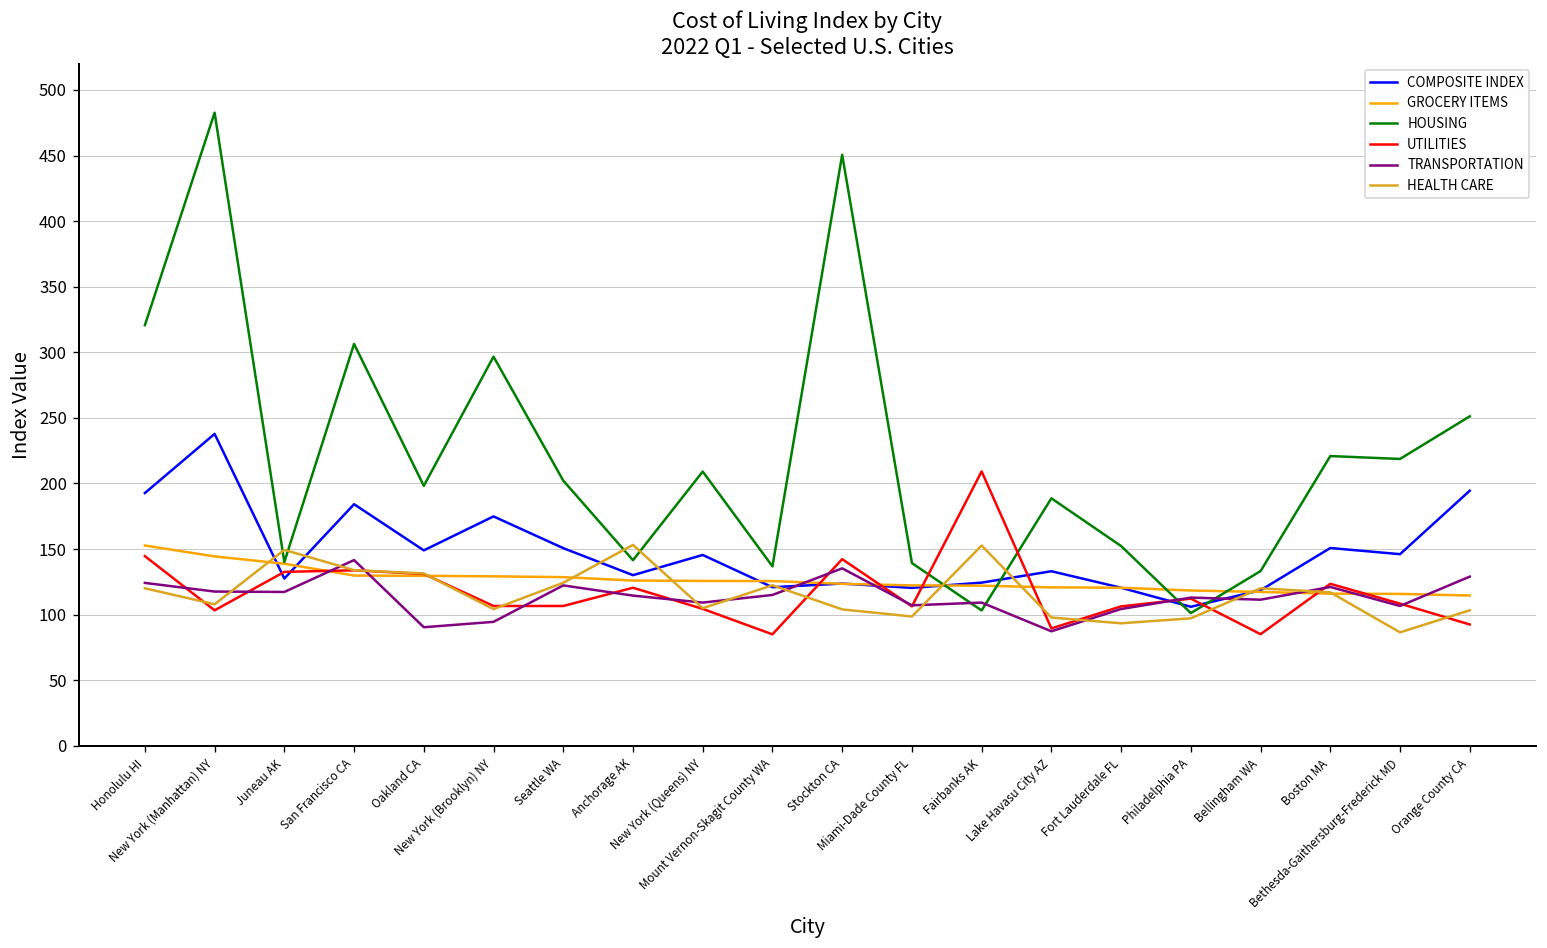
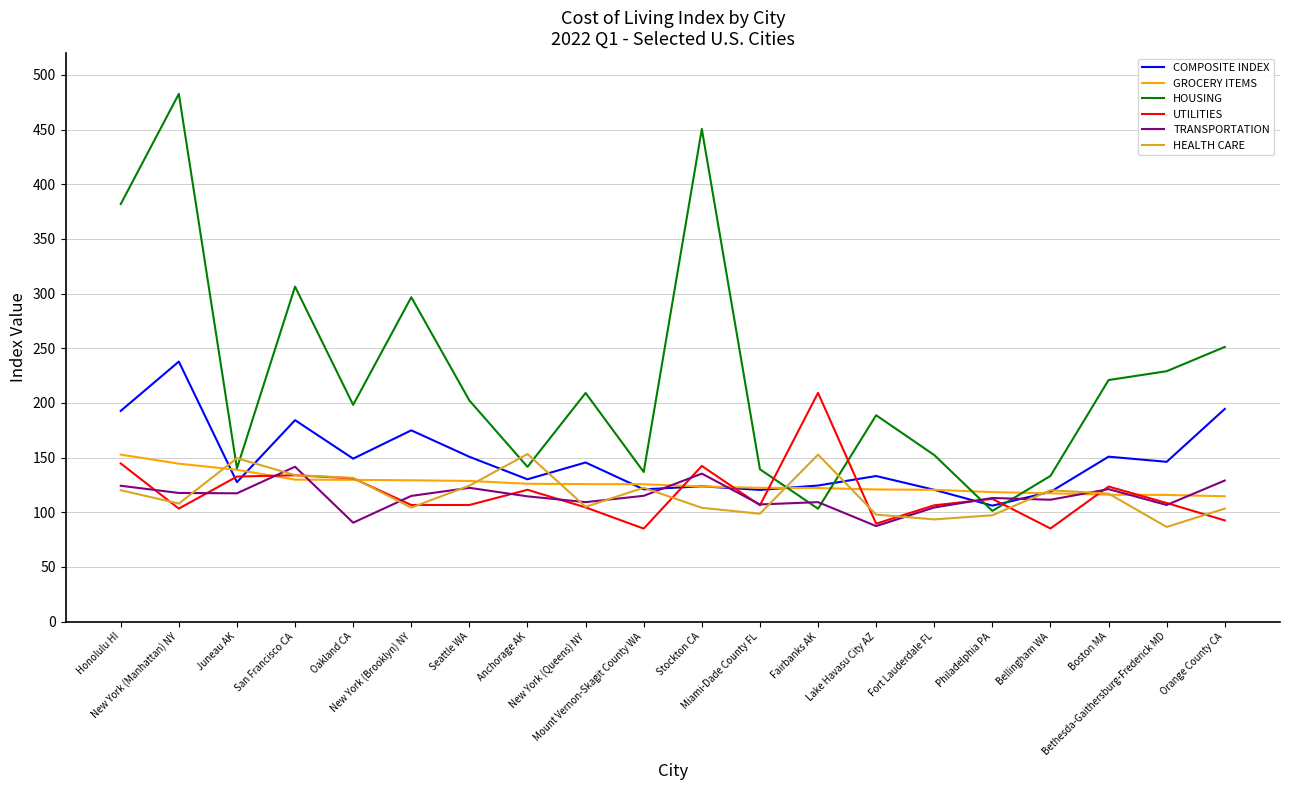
HOUSING, Honolulu HI: 321 -> 382
TRANSPORTATION, New York (Brooklyn) NY: 95 -> 115
HOUSING, Bethesda-Gaithersburg-Frederick MD: 219 -> 229
